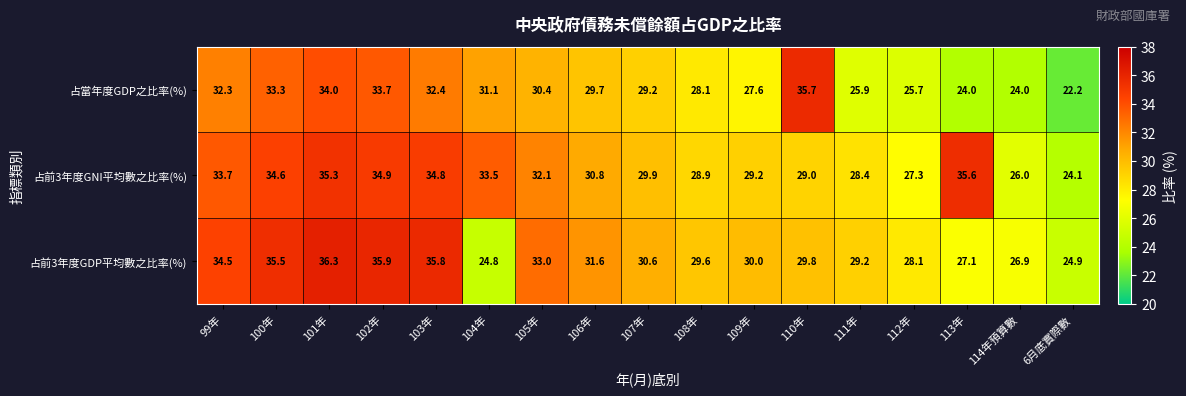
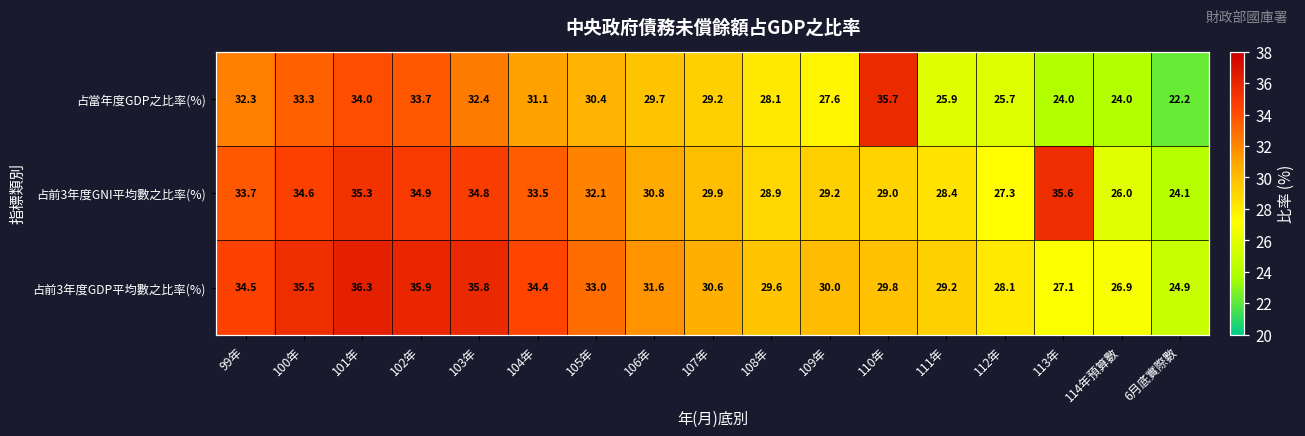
占前3年度GDP平均數之比率(%), 104年: 24.8 -> 34.4
